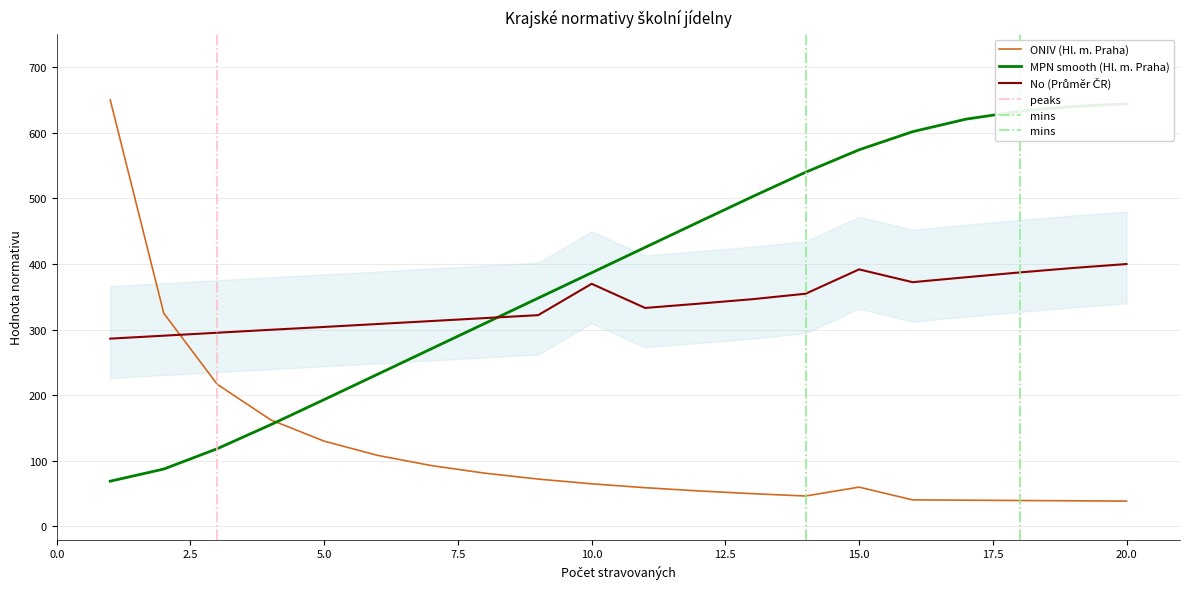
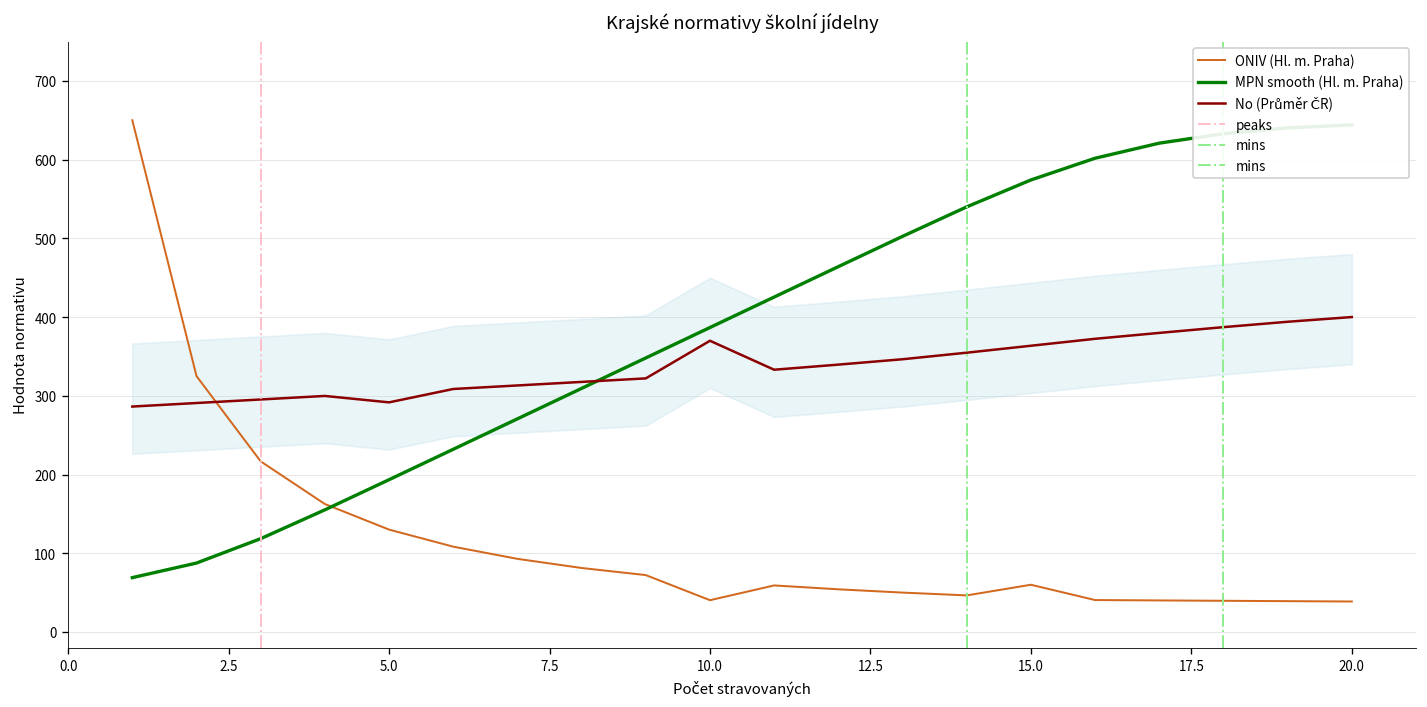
No (Průměr ČR), 5.0: 300 -> 290
ONIV (Hl. m. Praha), 10.0: 70 -> 40
No (Průměr ČR), 15.0: 390 -> 360
